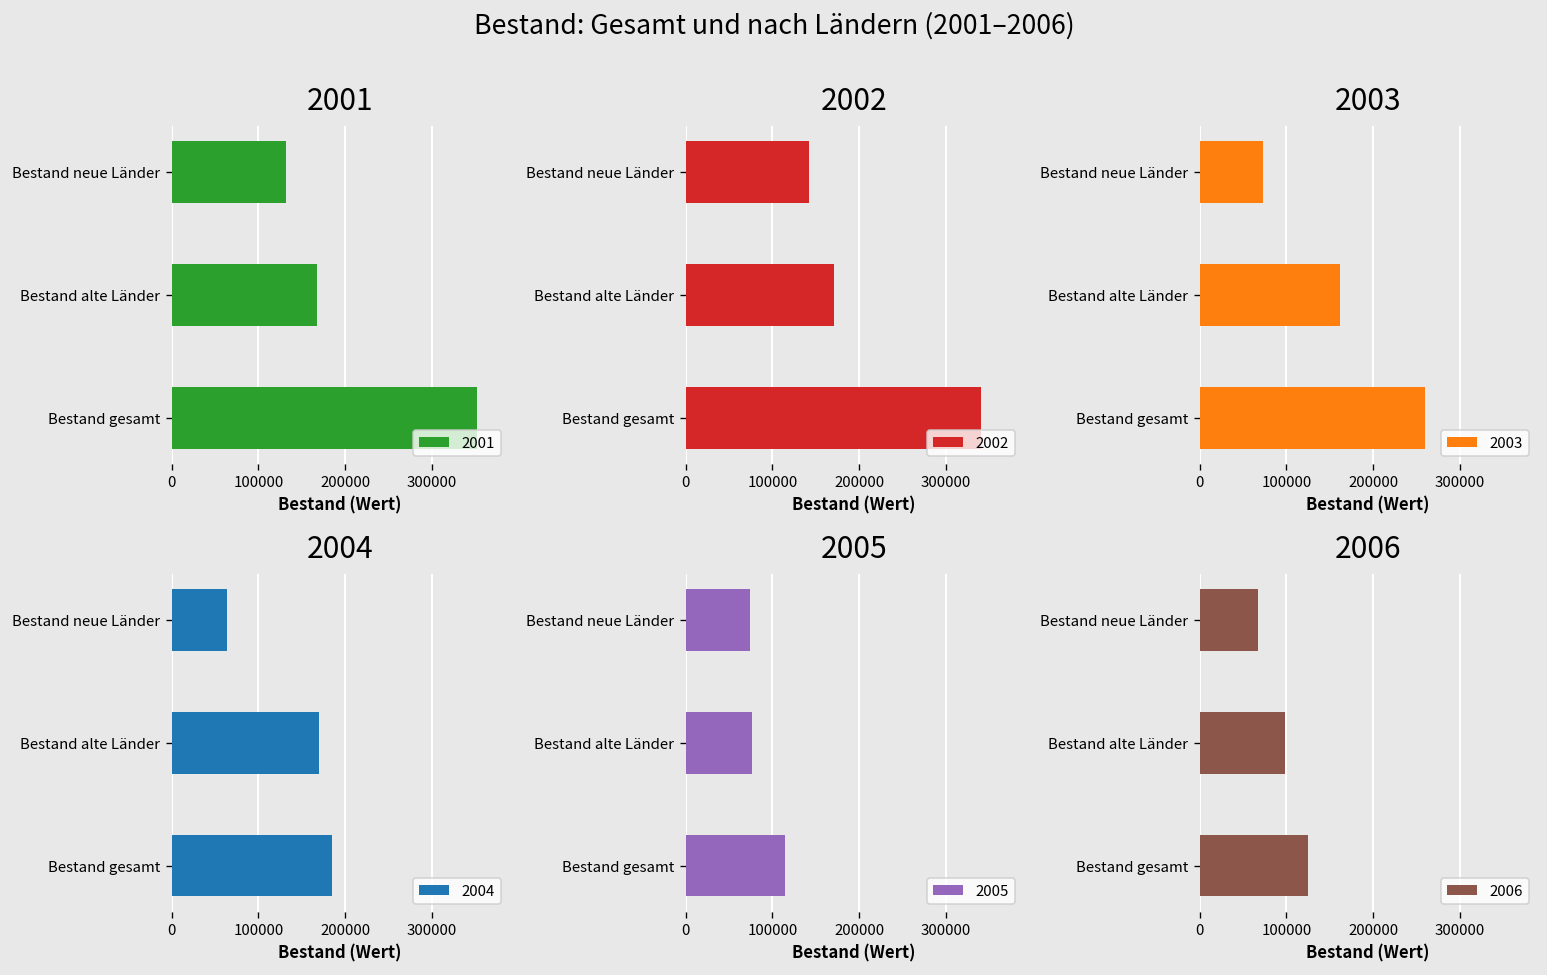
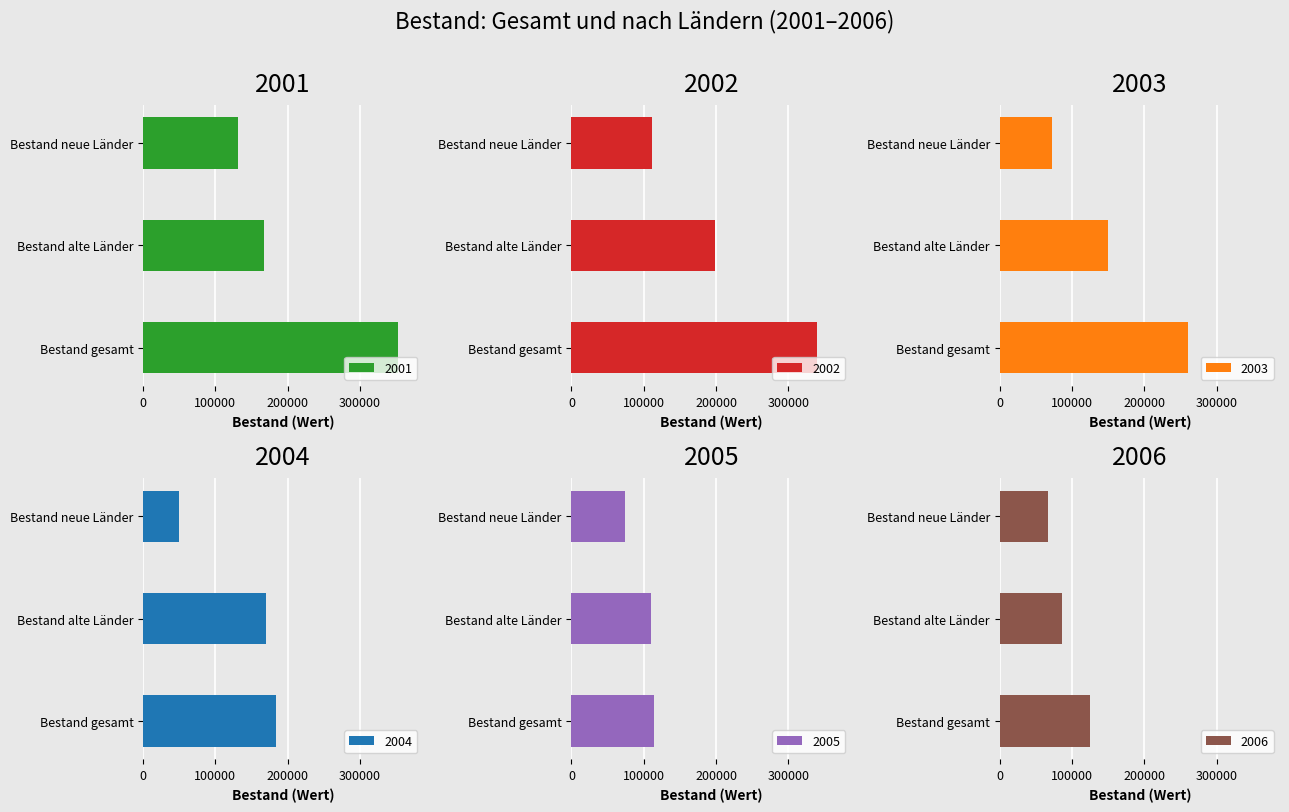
2002, Bestand neue Länder: 140000 -> 110000
2002, Bestand alte Länder: 170000 -> 200000
2003, Bestand alte Länder: 160000 -> 150000
2004, Bestand neue Länder: 60000 -> 50000
2005, Bestand alte Länder: 80000 -> 110000
2006, Bestand alte Länder: 100000 -> 90000
